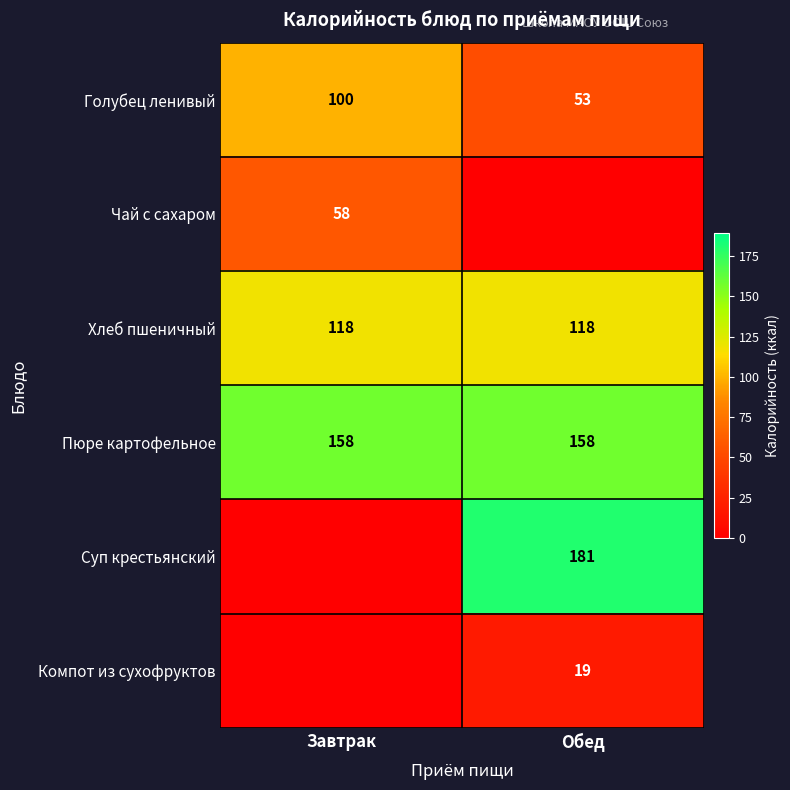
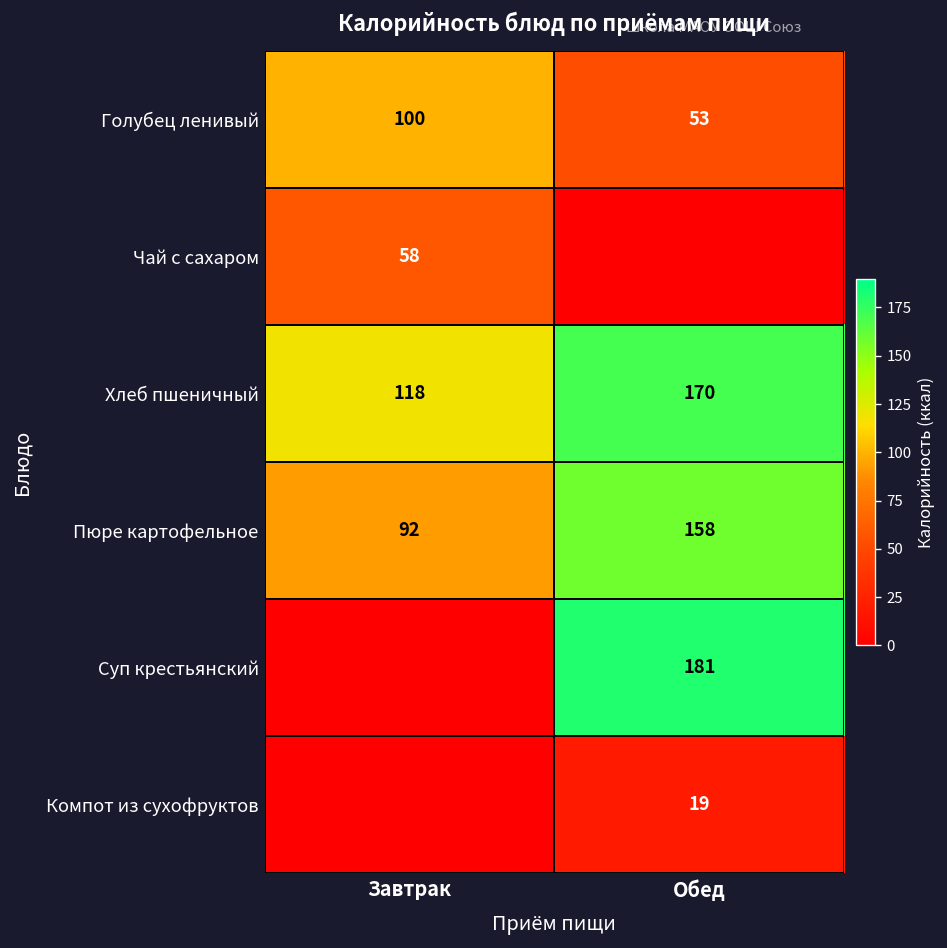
Хлеб пшеничный, Обед: 118 -> 170
Пюре картофельное, Завтрак: 158 -> 92
